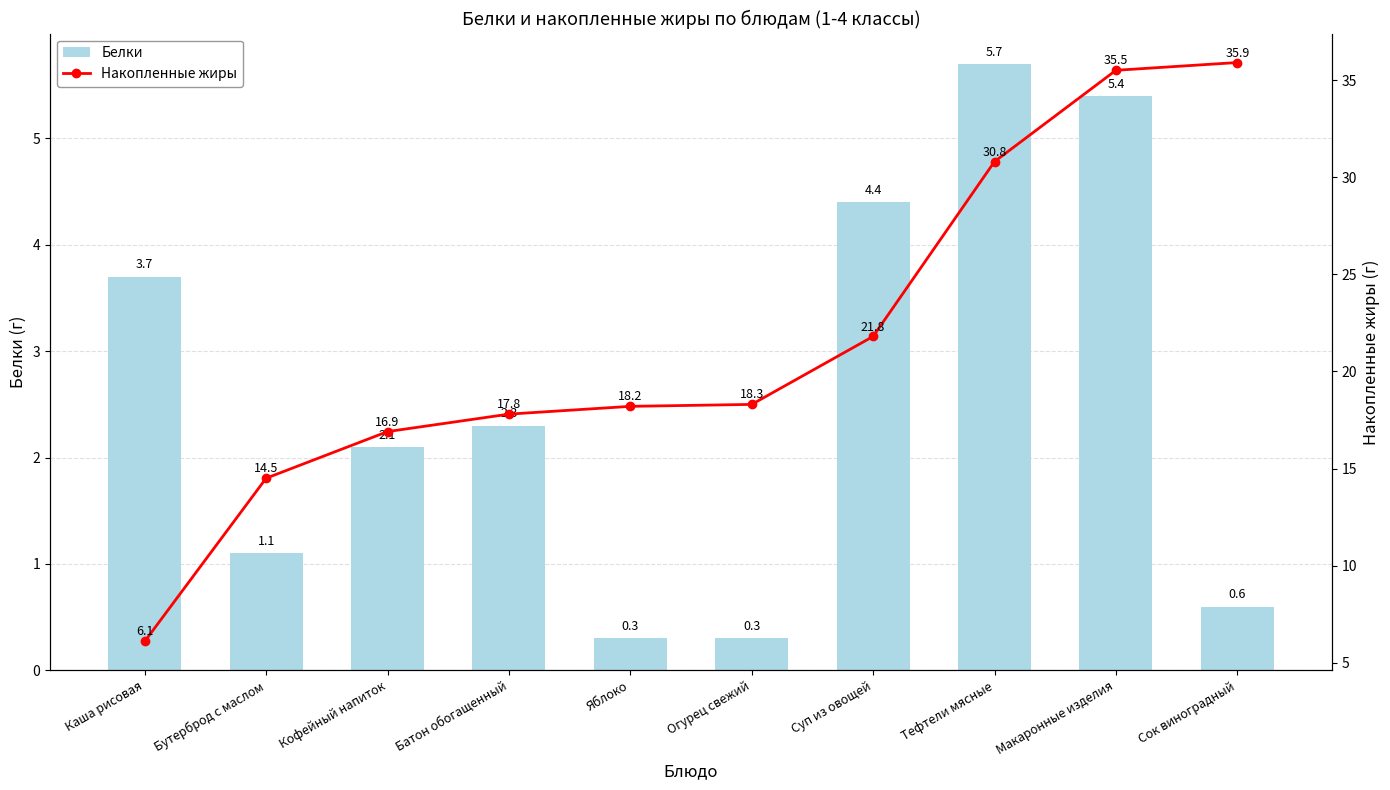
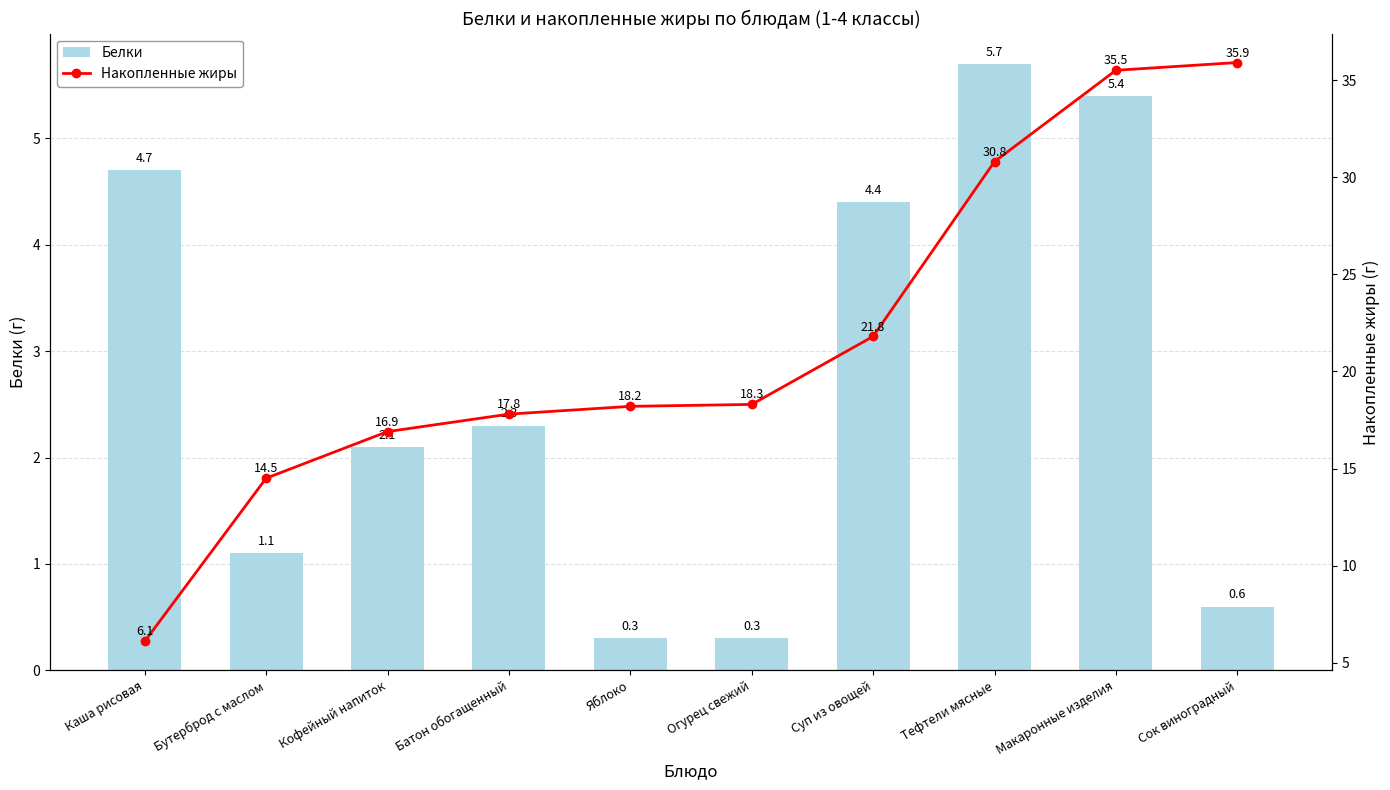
Белки, Каша рисовая: 3.7 -> 4.7
